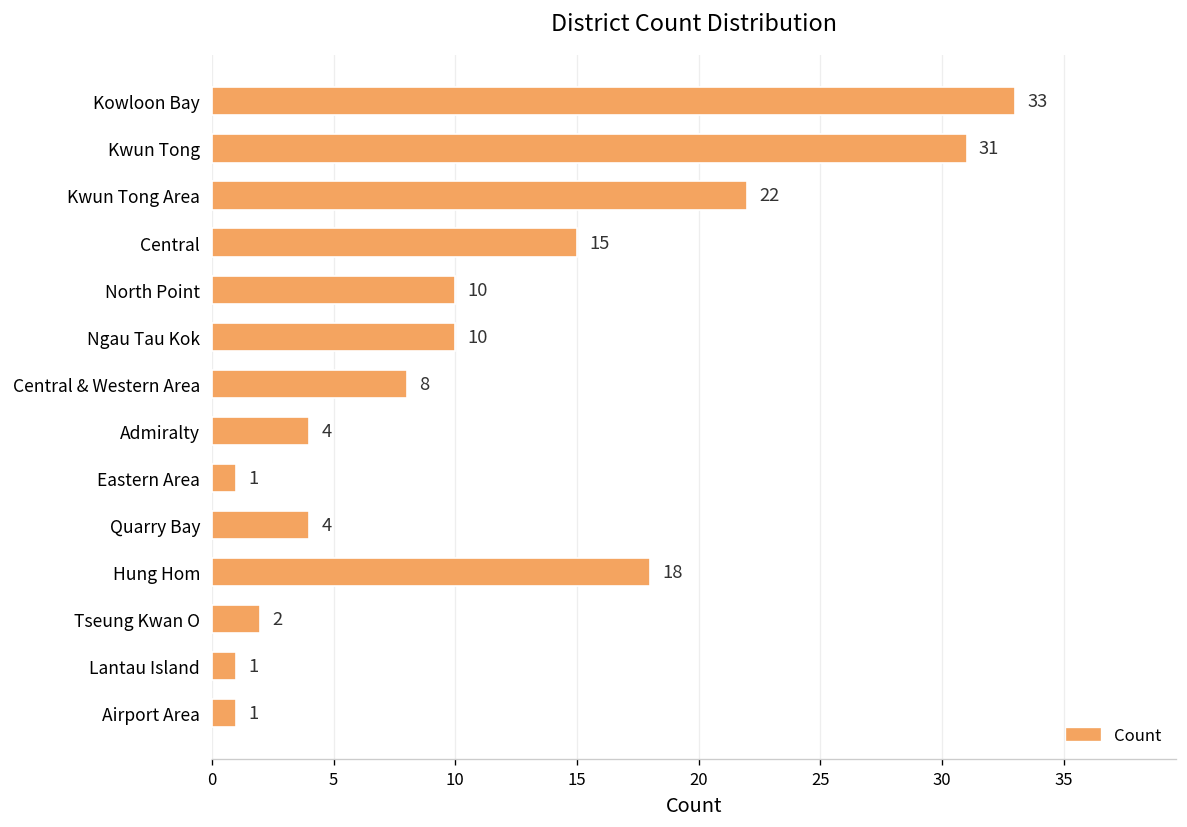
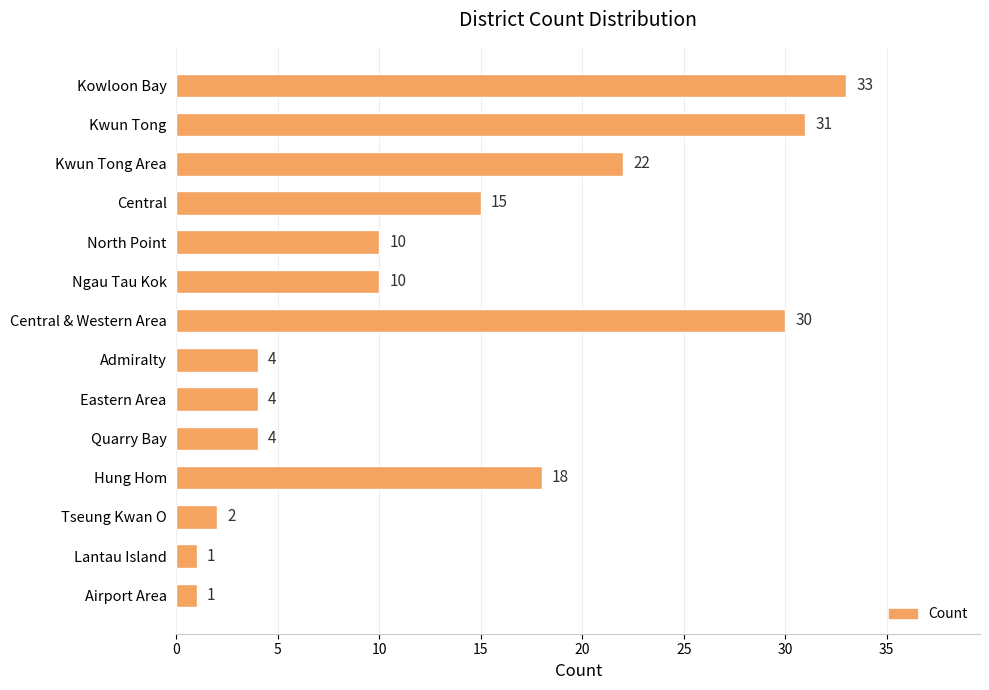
Central & Western Area: 8 -> 30
Eastern Area: 1 -> 4
